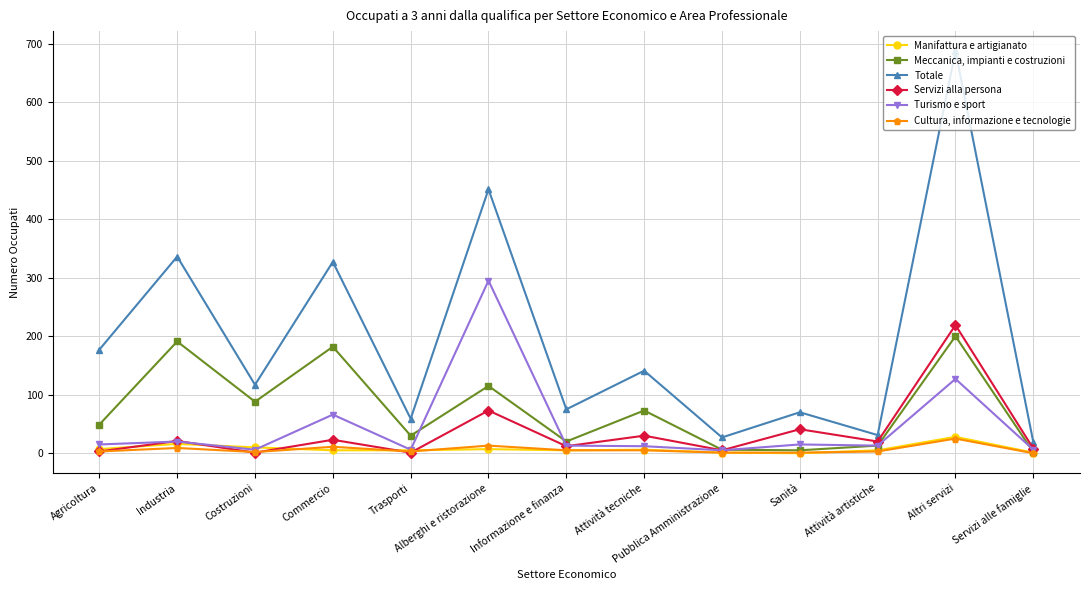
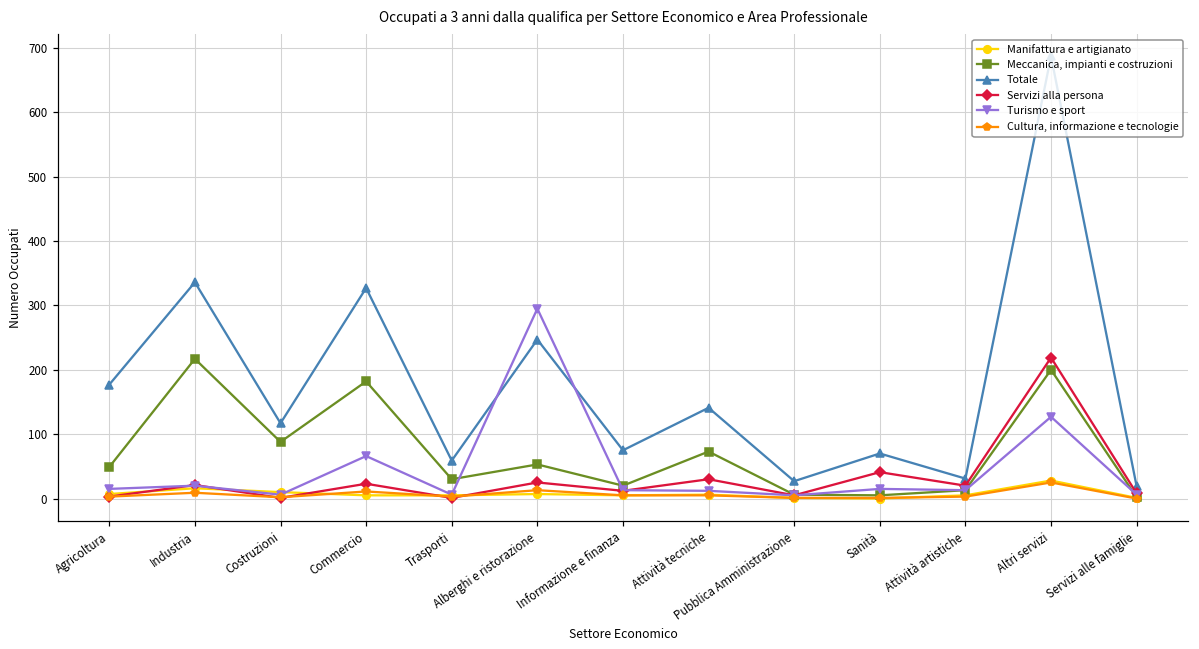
Meccanica, impianti e costruzioni, Industria: 190 -> 220
Meccanica, impianti e costruzioni, Alberghi e ristorazione: 120 -> 50
Totale, Alberghi e ristorazione: 450 -> 250
Servizi alla persona, Alberghi e ristorazione: 70 -> 30
